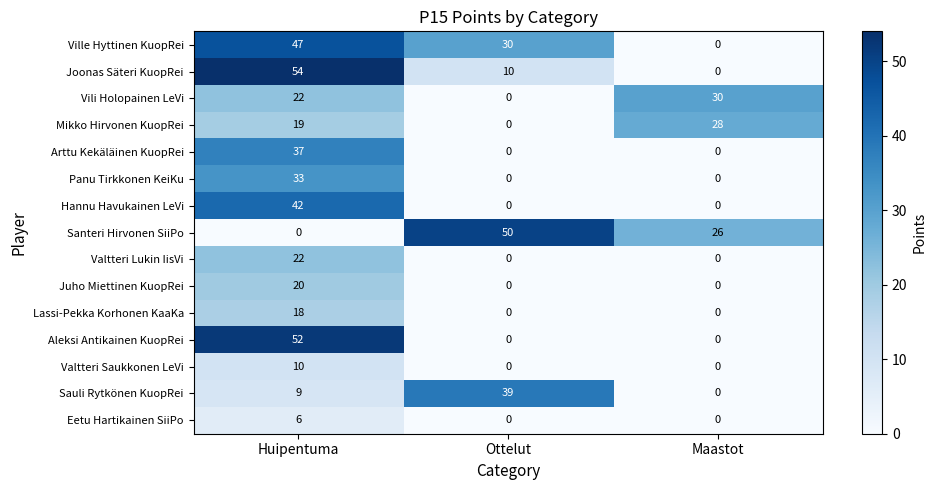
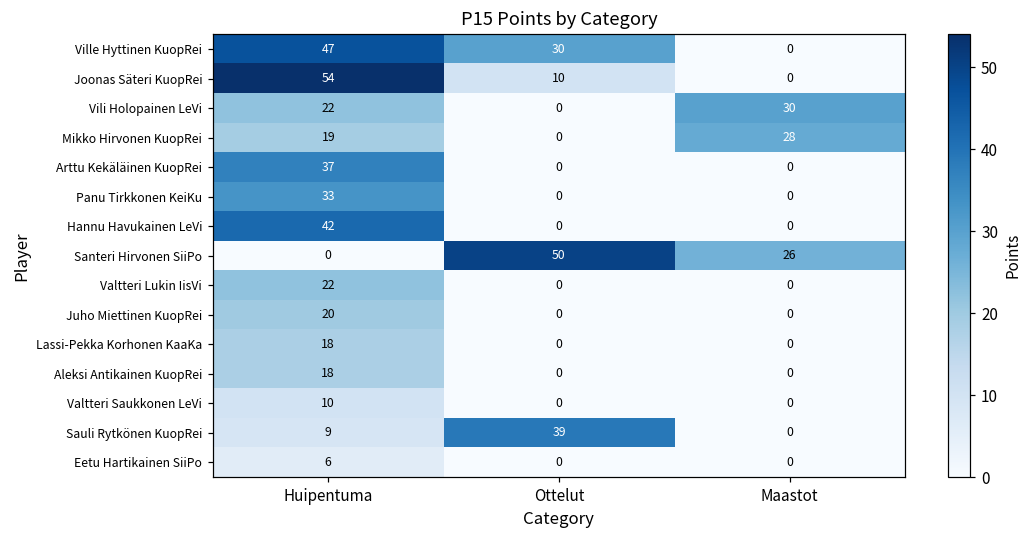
Aleksi Antikainen KuopRei, Huipentuma: 52 -> 18
